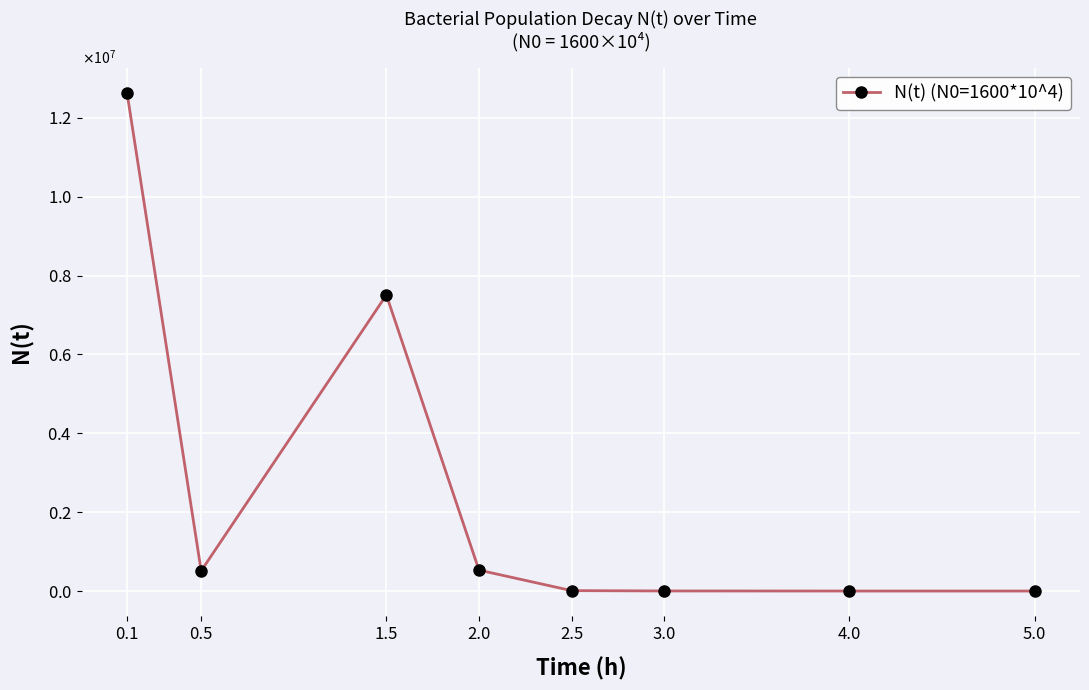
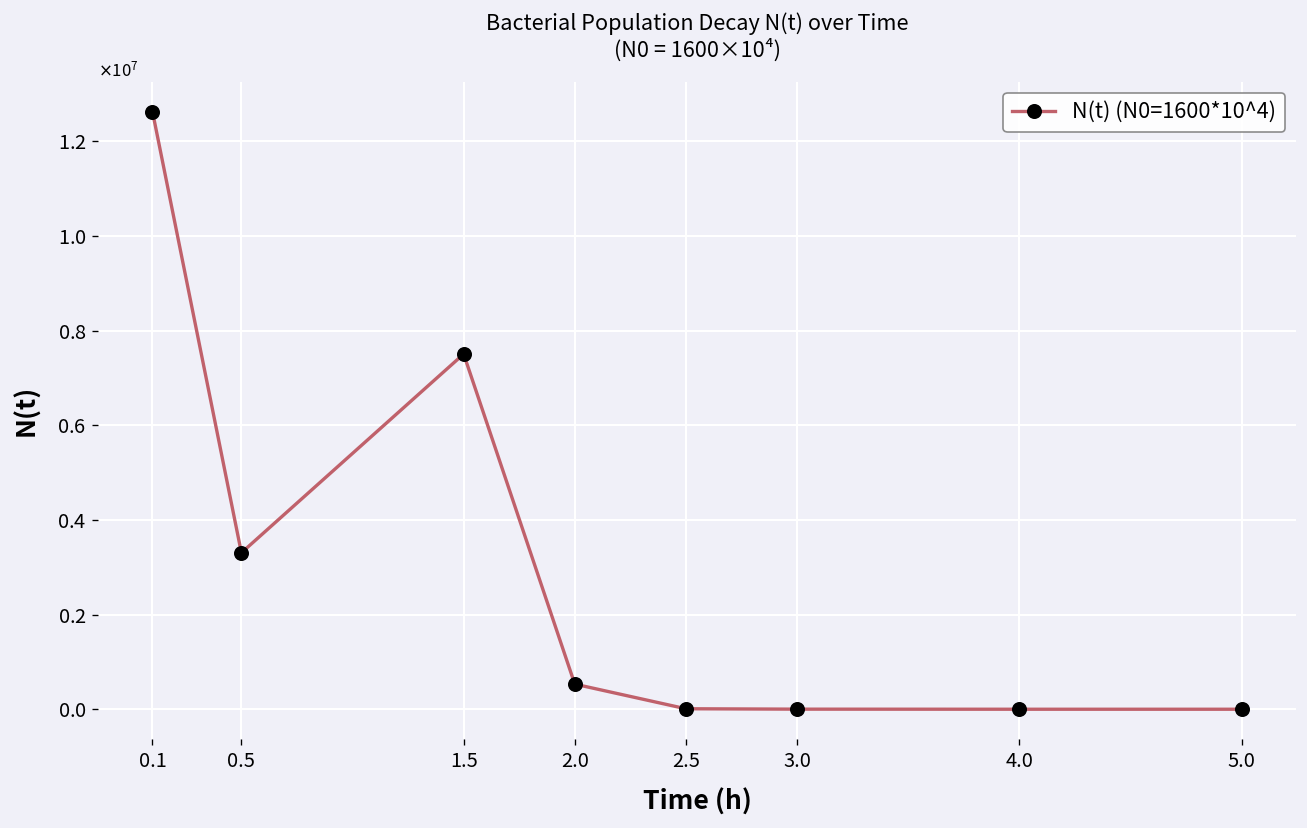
0.5: 500000 -> 3300000
